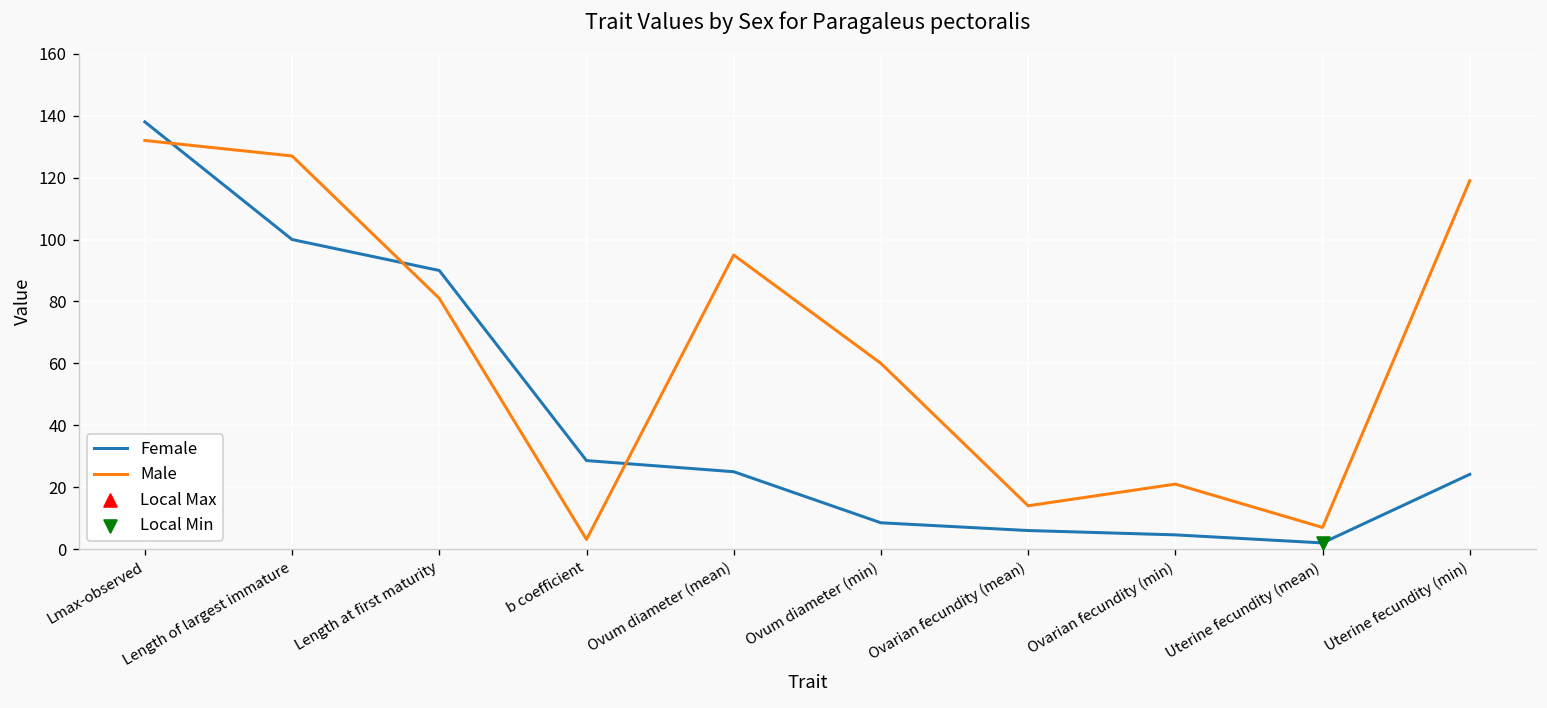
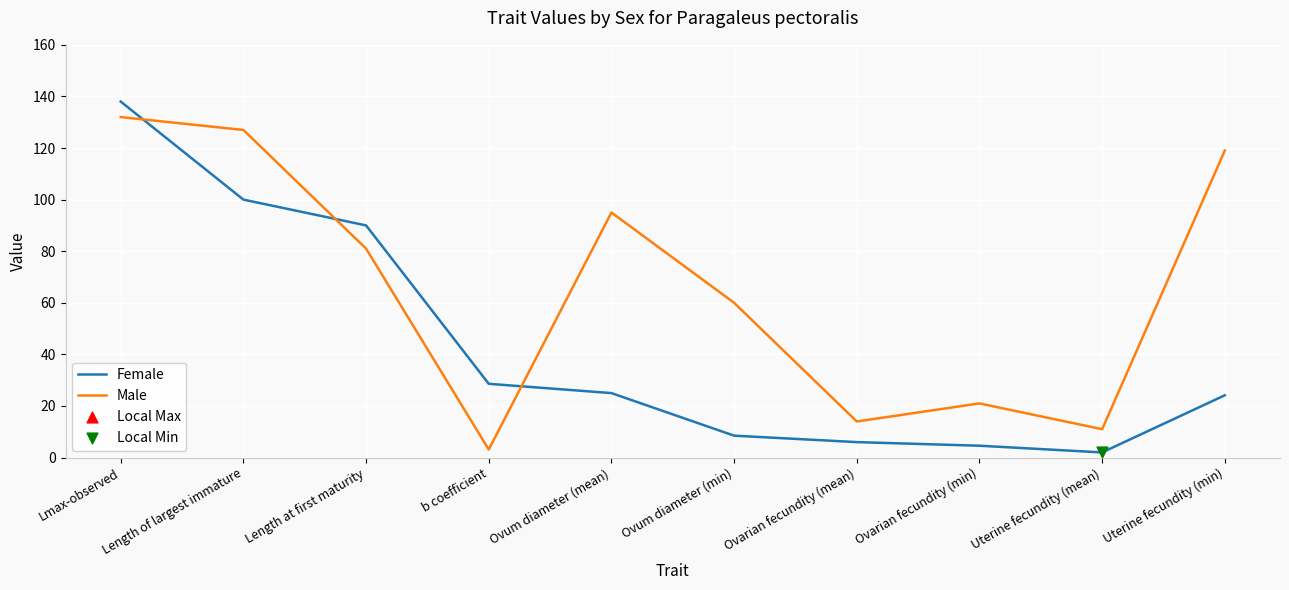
Male, Uterine fecundity (mean): 7 -> 11
